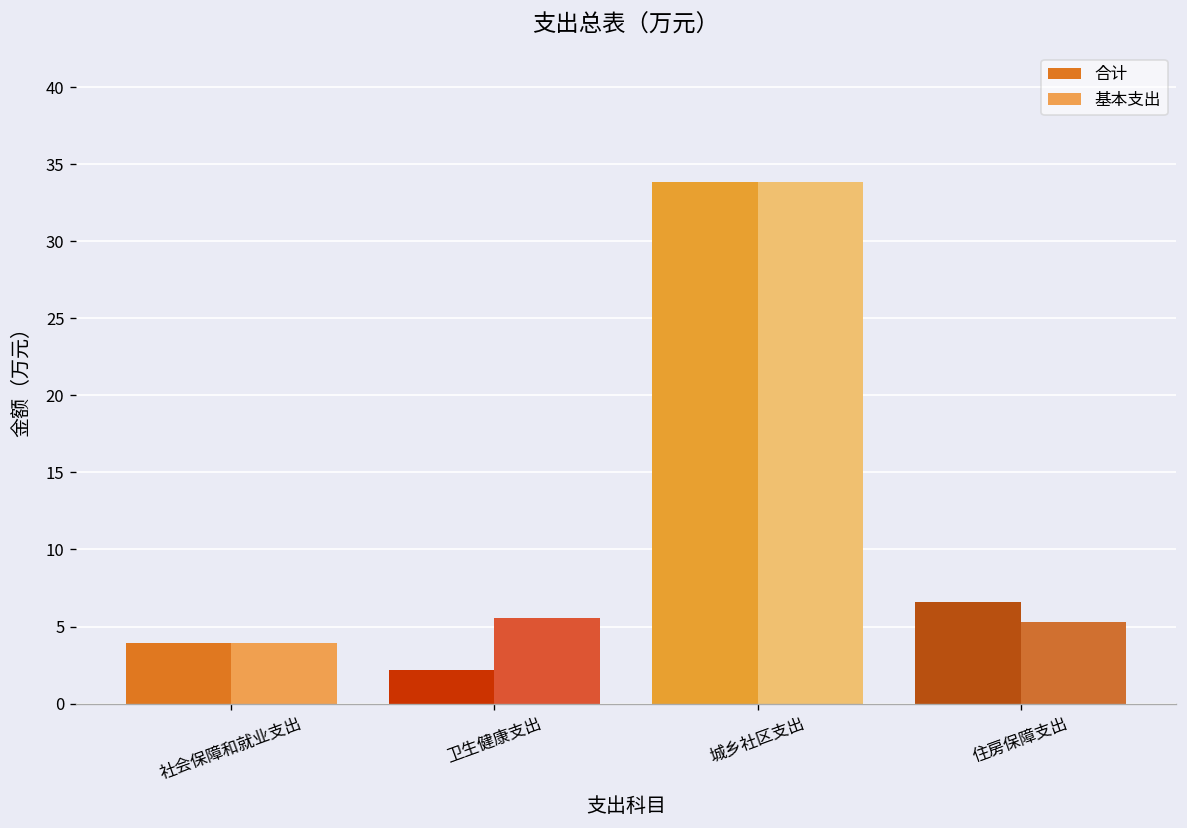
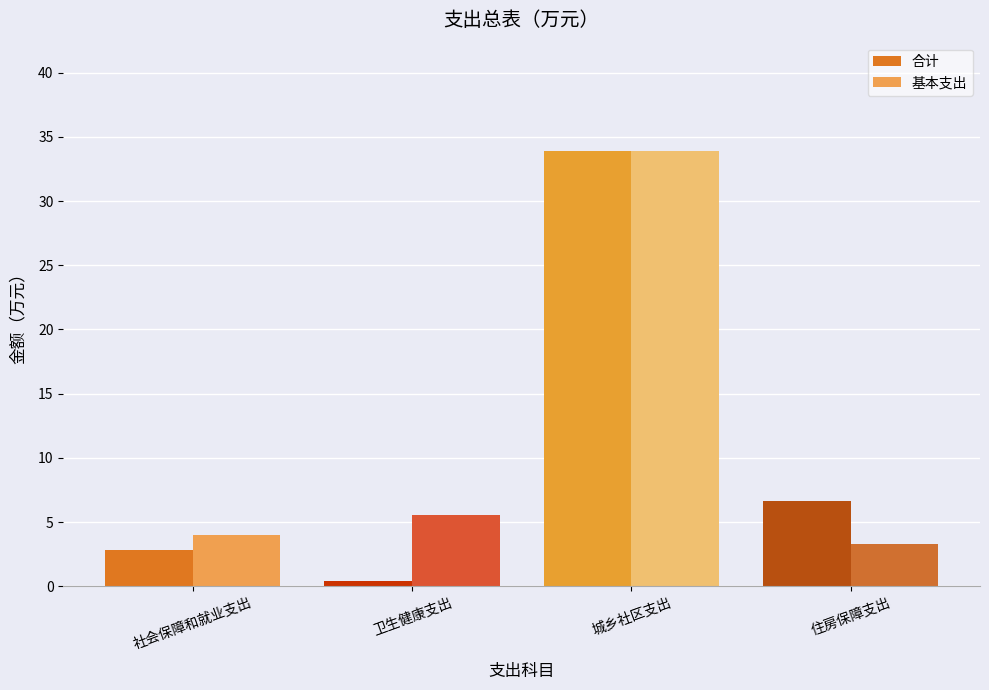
合计, 社会保障和就业支出: 4.0 -> 2.8
合计, 卫生健康支出: 2.2 -> 0.4
基本支出, 住房保障支出: 5.3 -> 3.3
